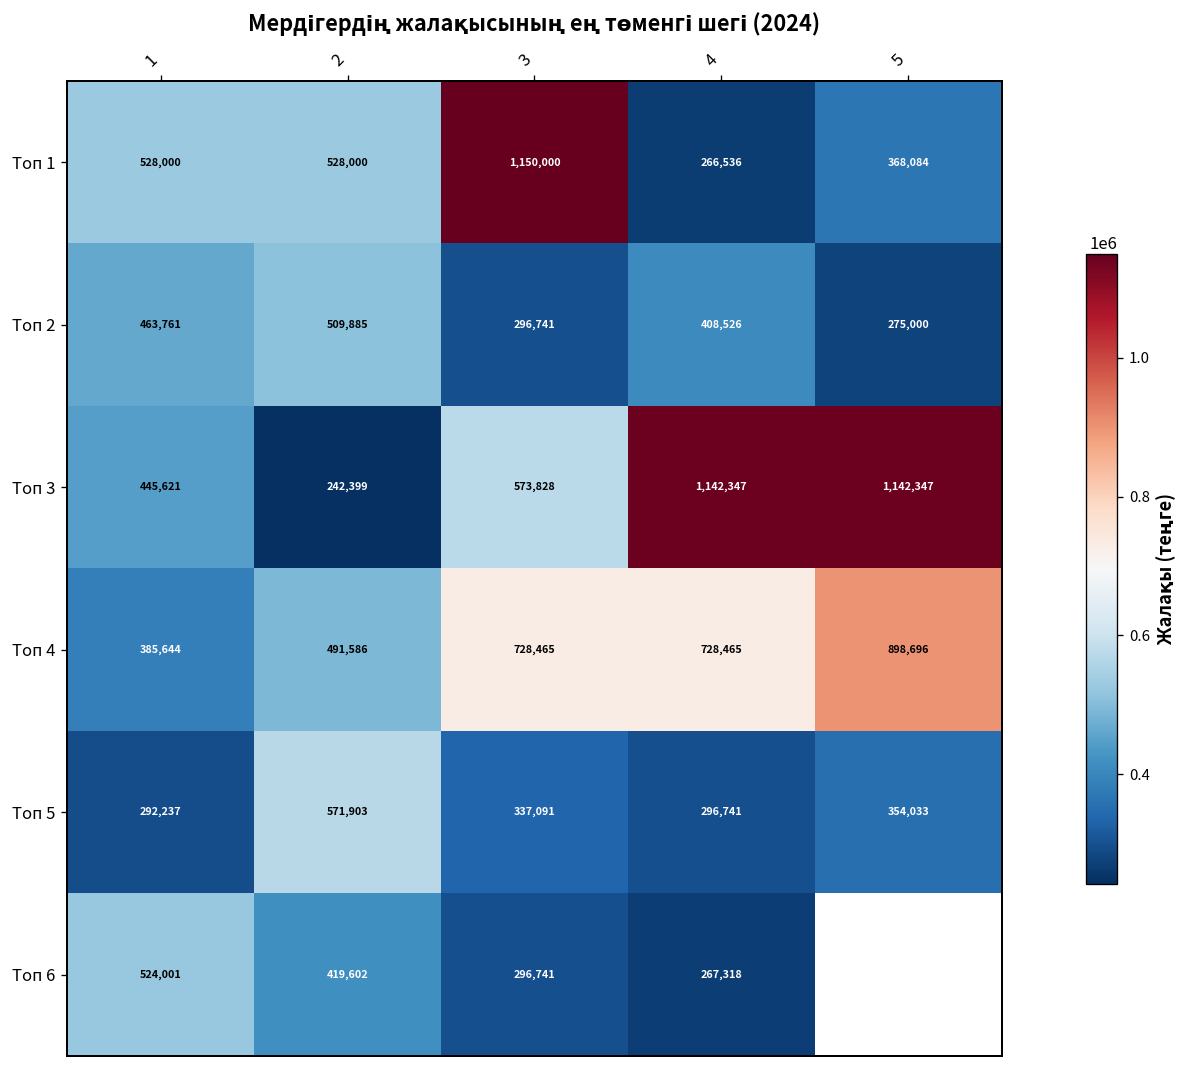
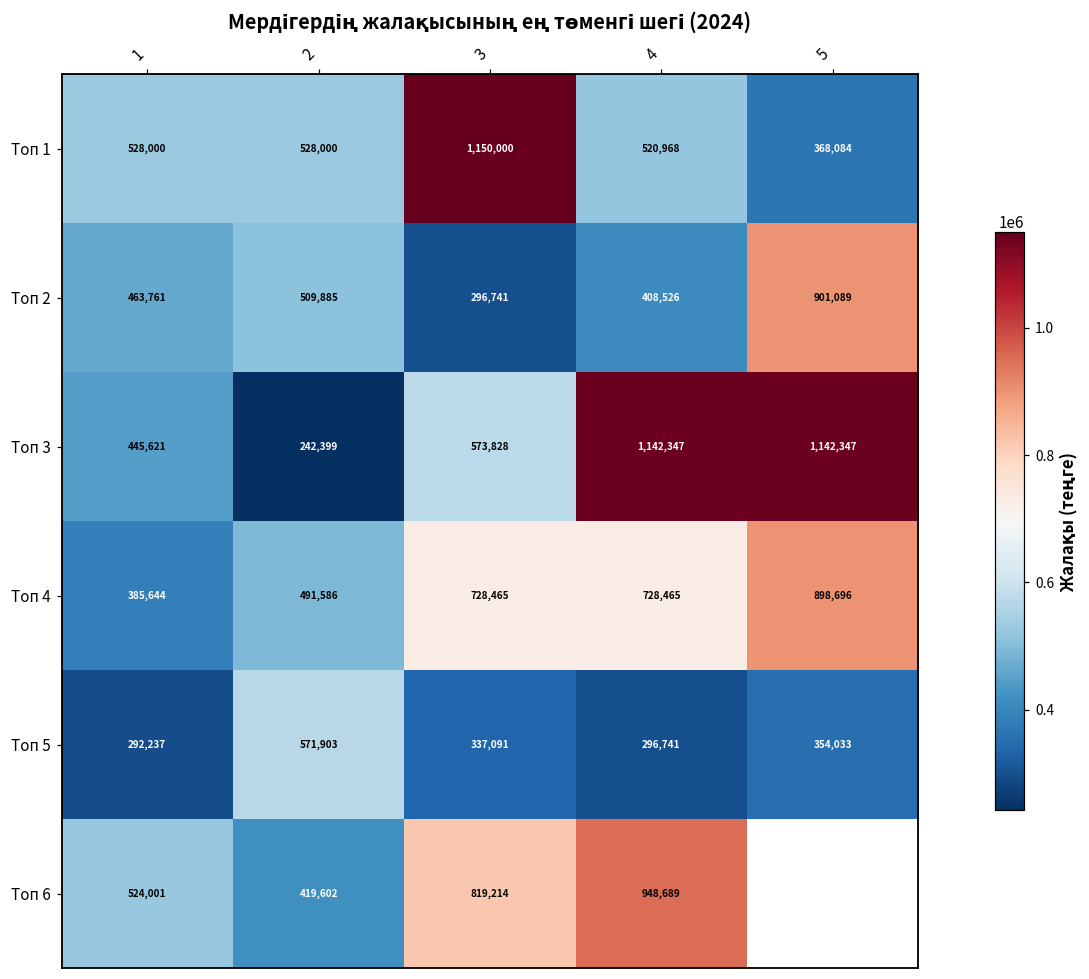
Топ 1, 4: 266,536 -> 520,968
Топ 2, 5: 275,000 -> 901,089
Топ 6, 3: 296,741 -> 819,214
Топ 6, 4: 267,318 -> 948,689
